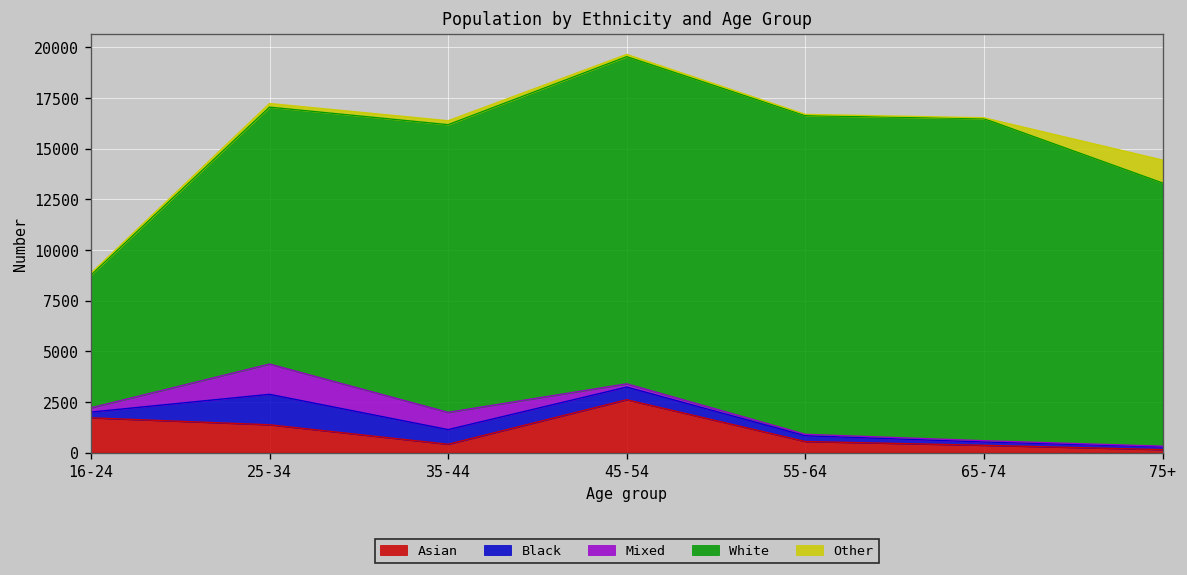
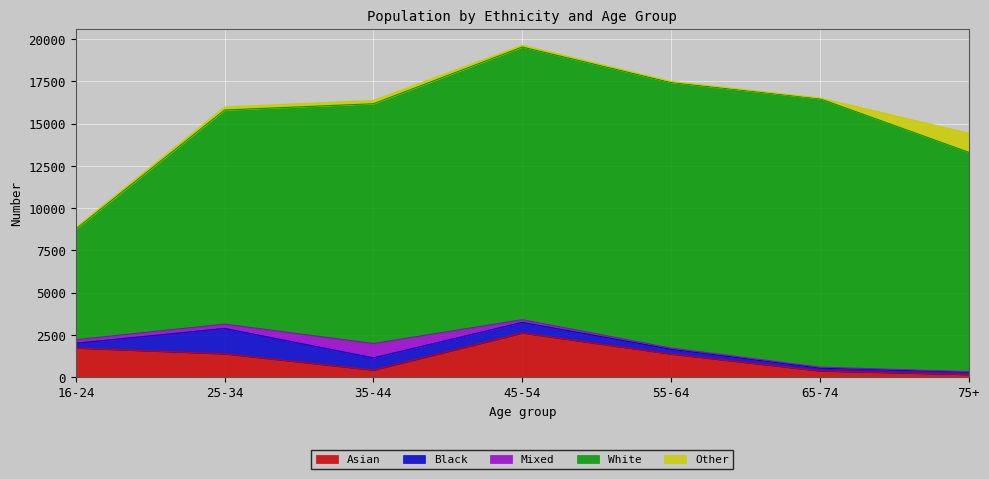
Mixed, 25-34: 1500 -> 300
Asian, 55-64: 500 -> 1400
